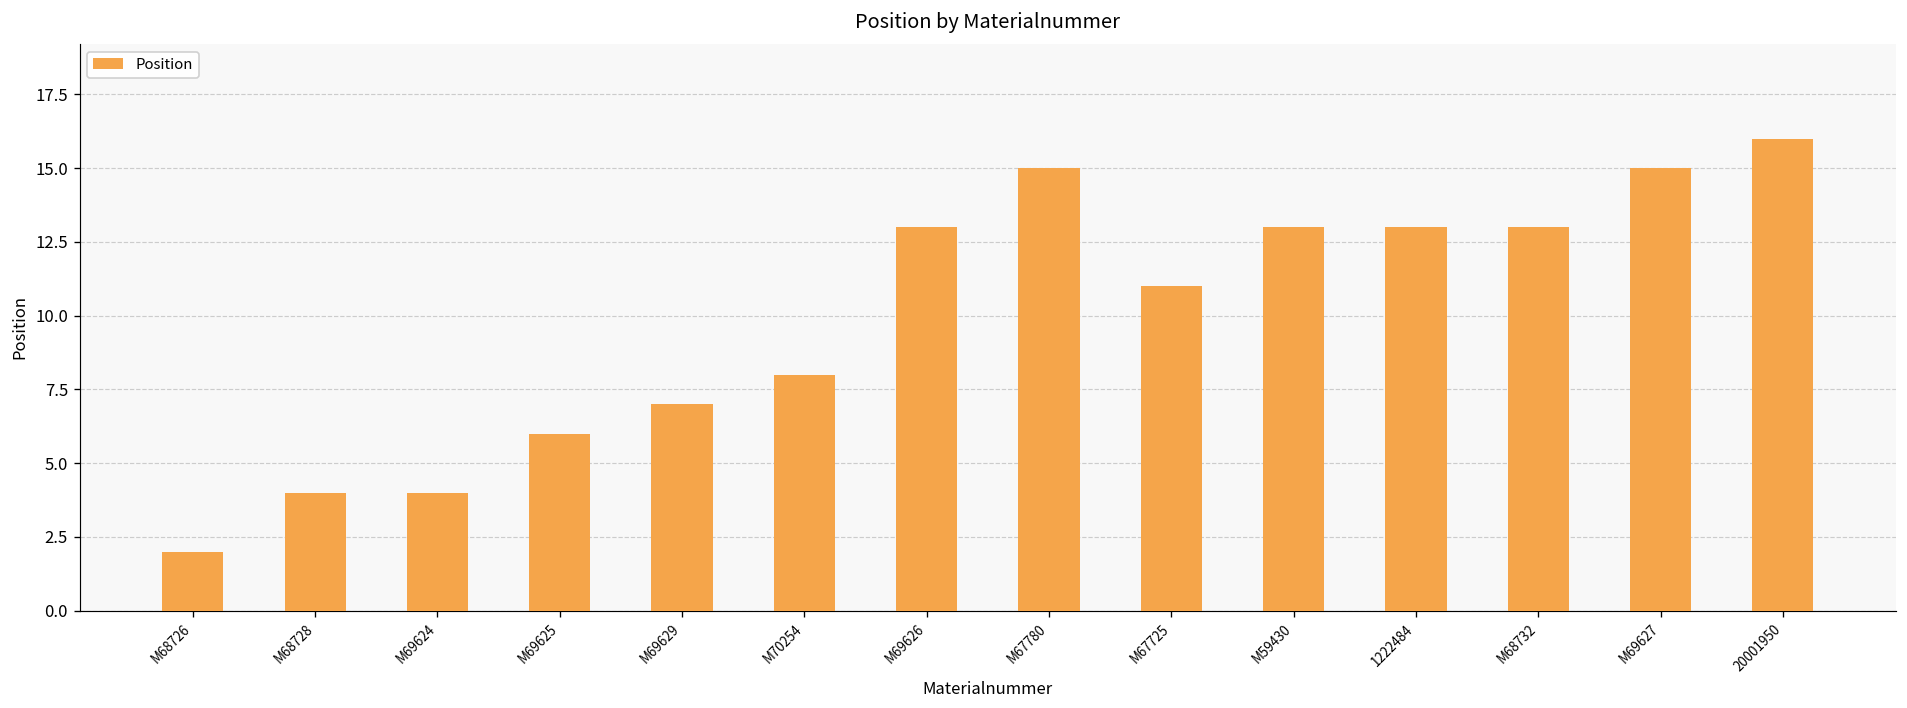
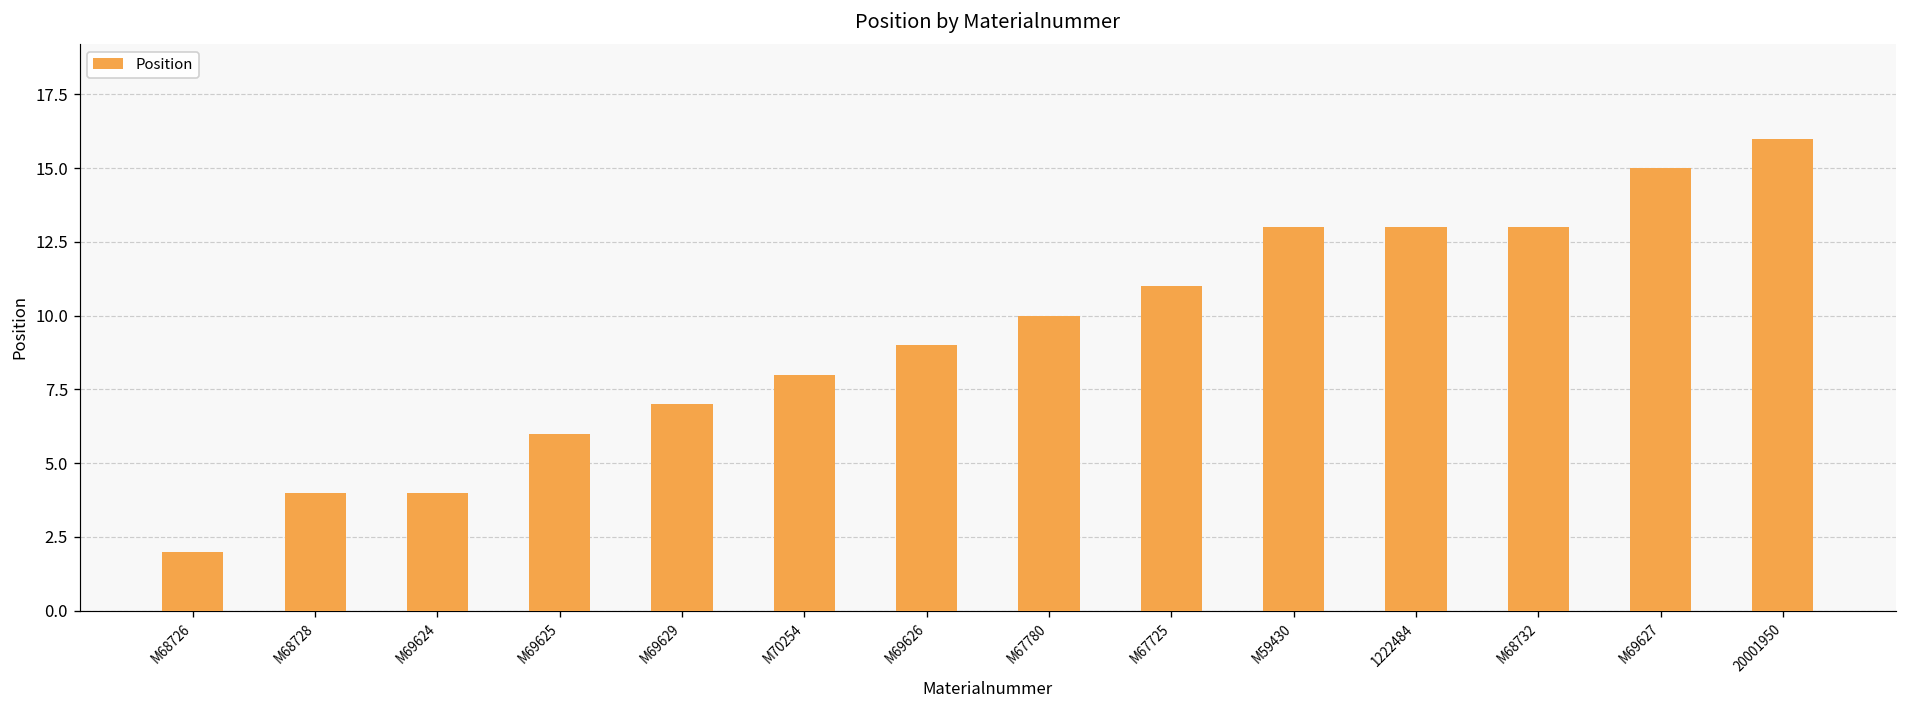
M69626: 13 -> 9
M67780: 15 -> 10
